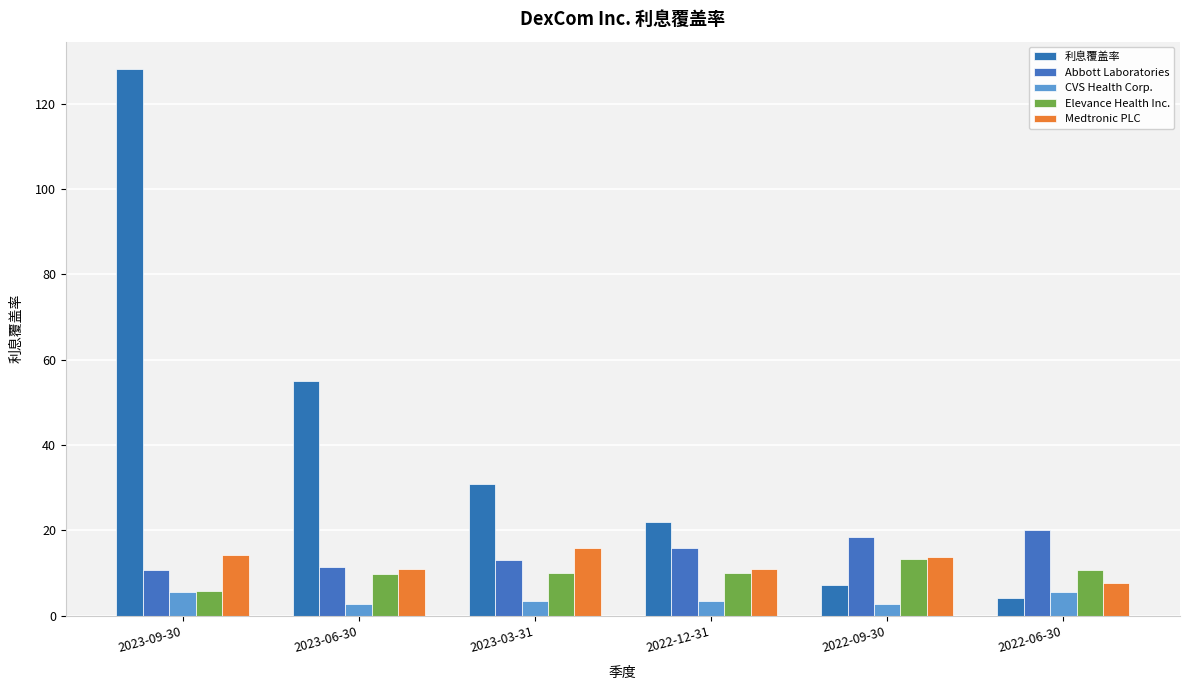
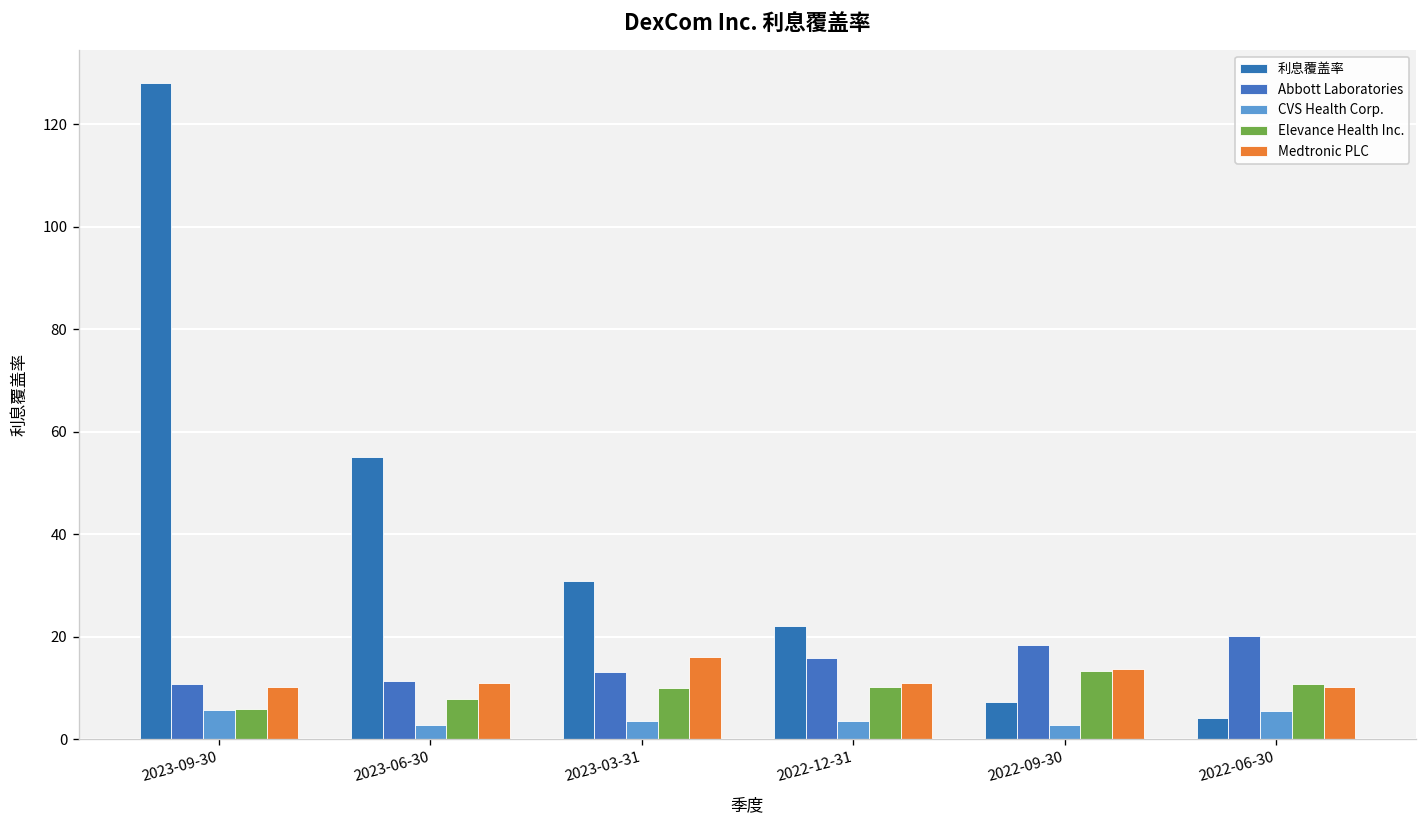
Medtronic PLC, 2023-09-30: 14 -> 10
Elevance Health Inc., 2023-06-30: 10 -> 8
Medtronic PLC, 2022-06-30: 8 -> 10
